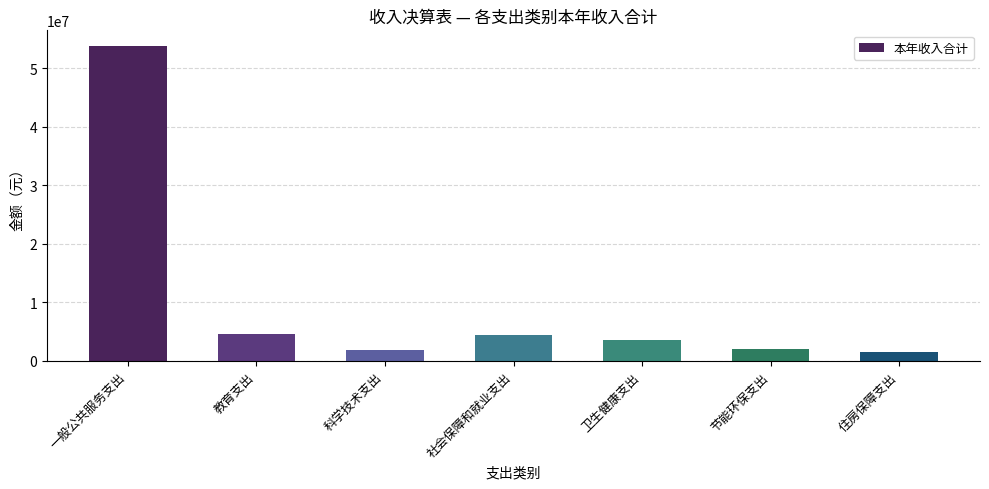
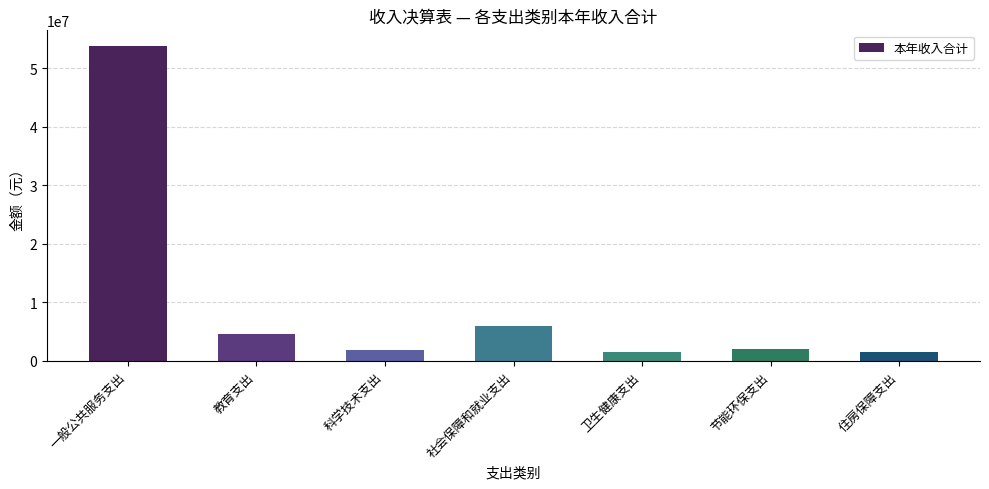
社会保障和就业支出: 4000000 -> 6000000
卫生健康支出: 4000000 -> 2000000
